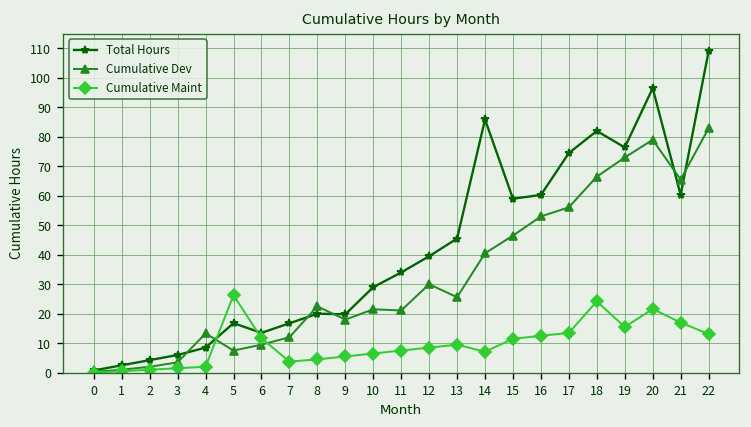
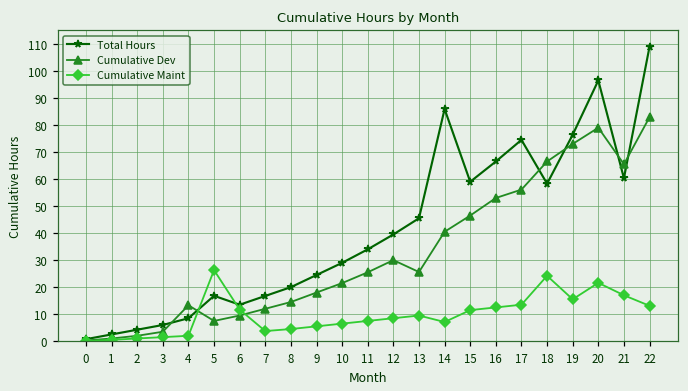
Cumulative Dev, 8: 23 -> 15
Total Hours, 9: 20 -> 25
Cumulative Dev, 11: 21 -> 26
Total Hours, 16: 60 -> 67
Total Hours, 18: 82 -> 58
